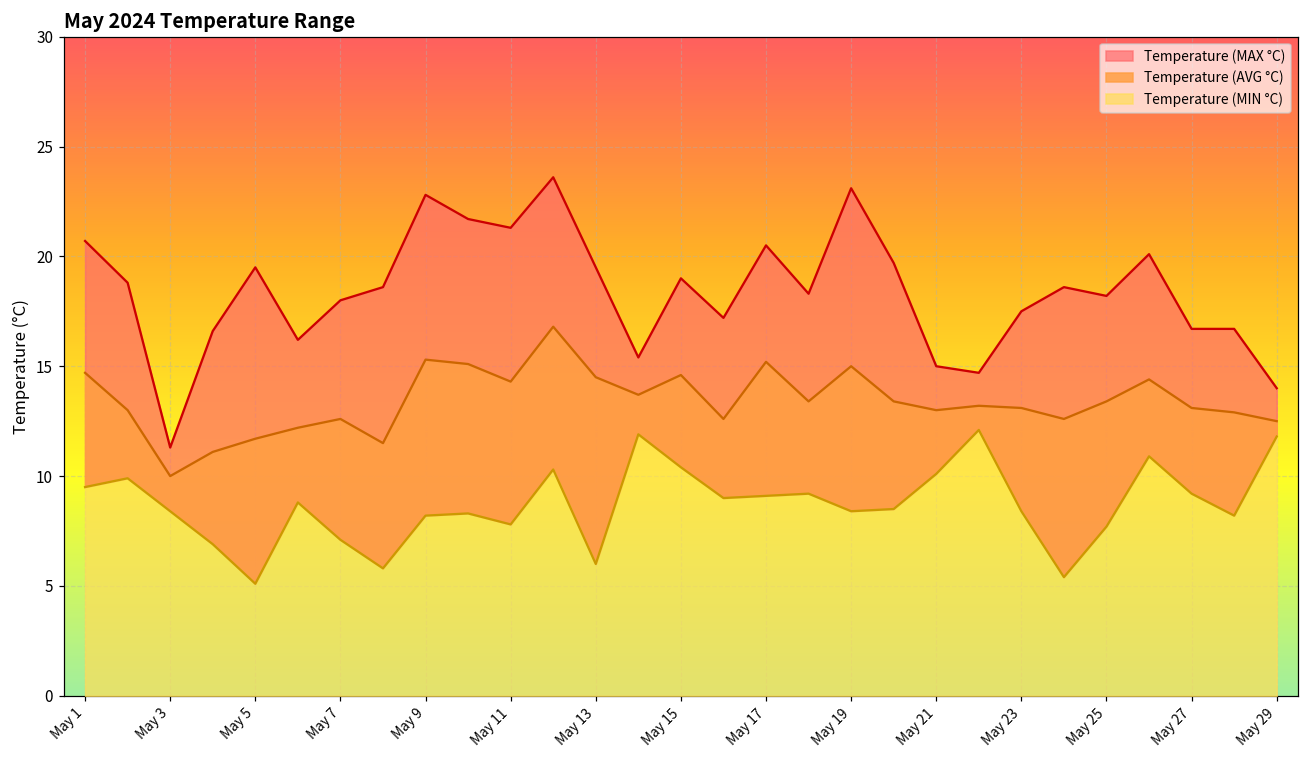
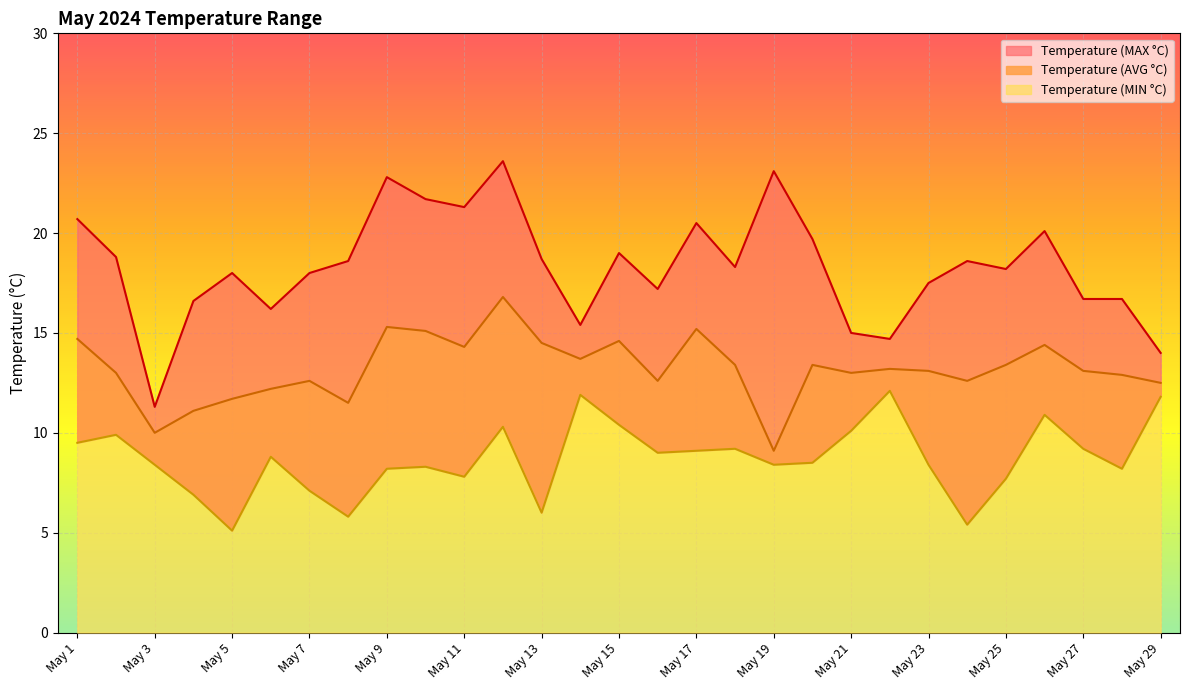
Temperature (MAX °C), May 5: 19.5 -> 18.0
Temperature (MAX °C), May 13: 19.5 -> 18.7
Temperature (AVG °C), May 19: 15.0 -> 9.1
